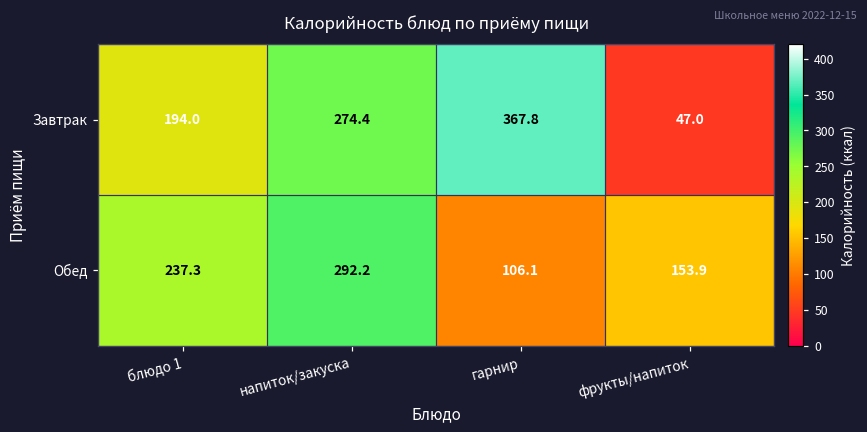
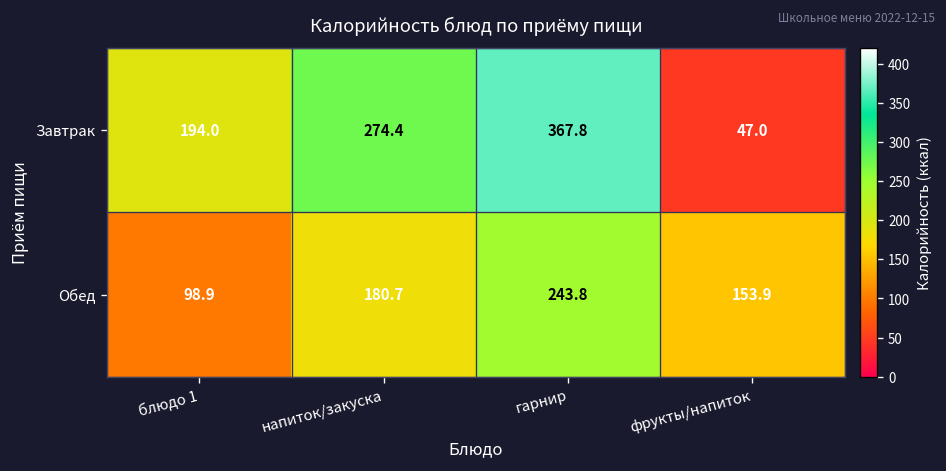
Обед, блюдо 1: 237.3 -> 98.9
Обед, напиток/закуска: 292.2 -> 180.7
Обед, гарнир: 106.1 -> 243.8
